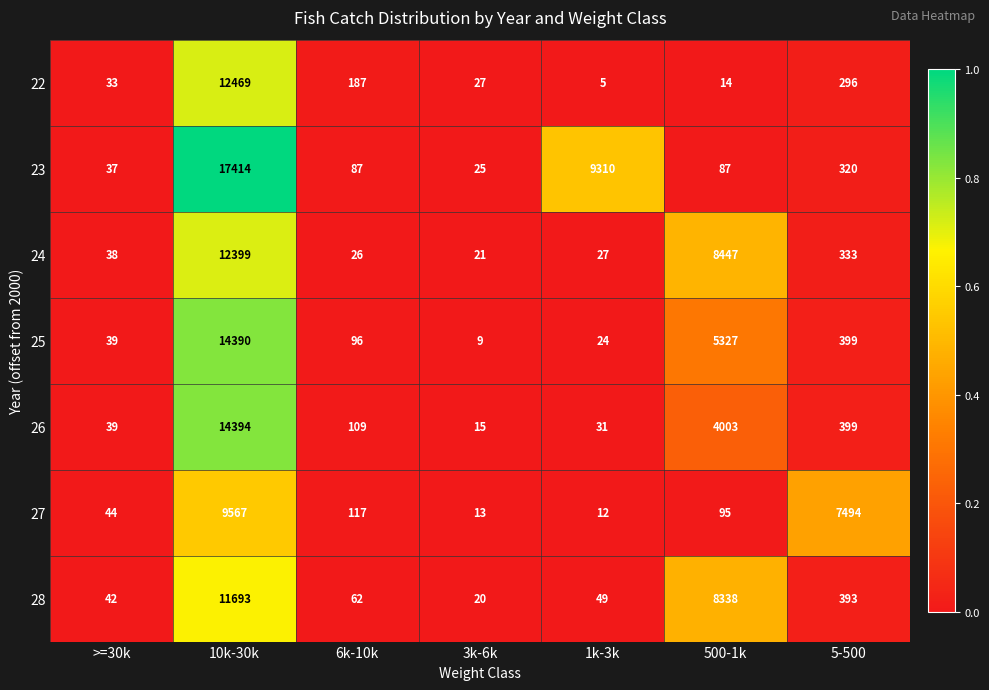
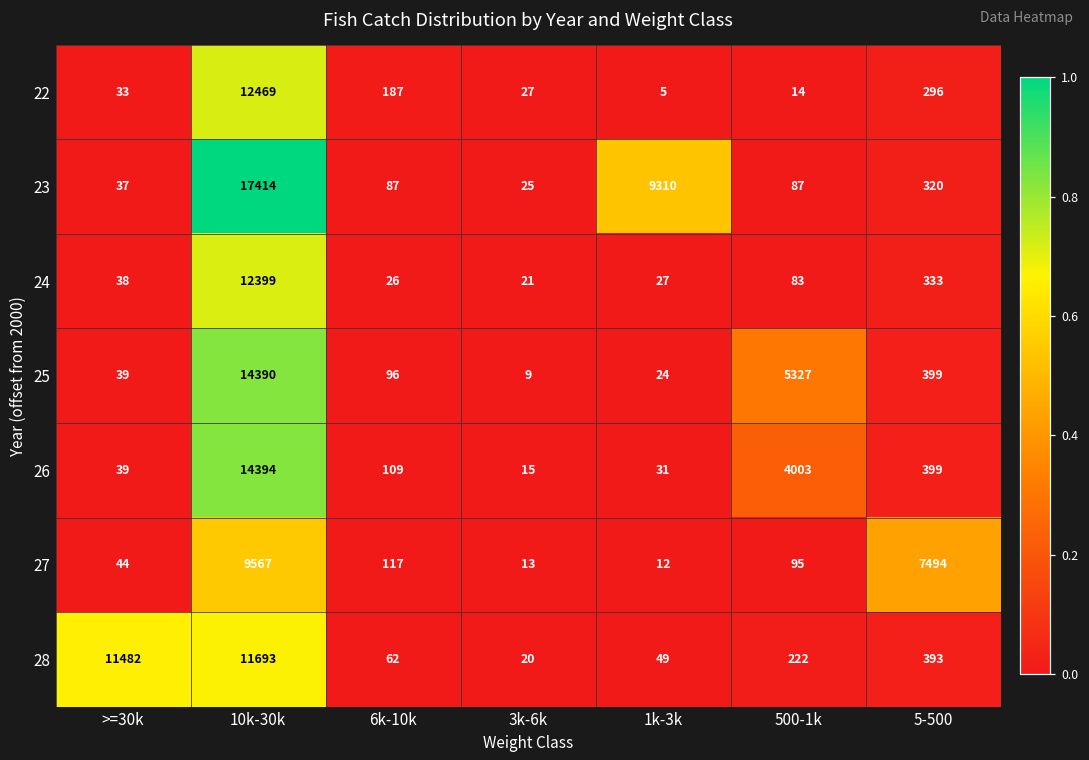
24, 500-1k: 8447 -> 83
28, >=30k: 42 -> 11482
28, 500-1k: 8338 -> 222
